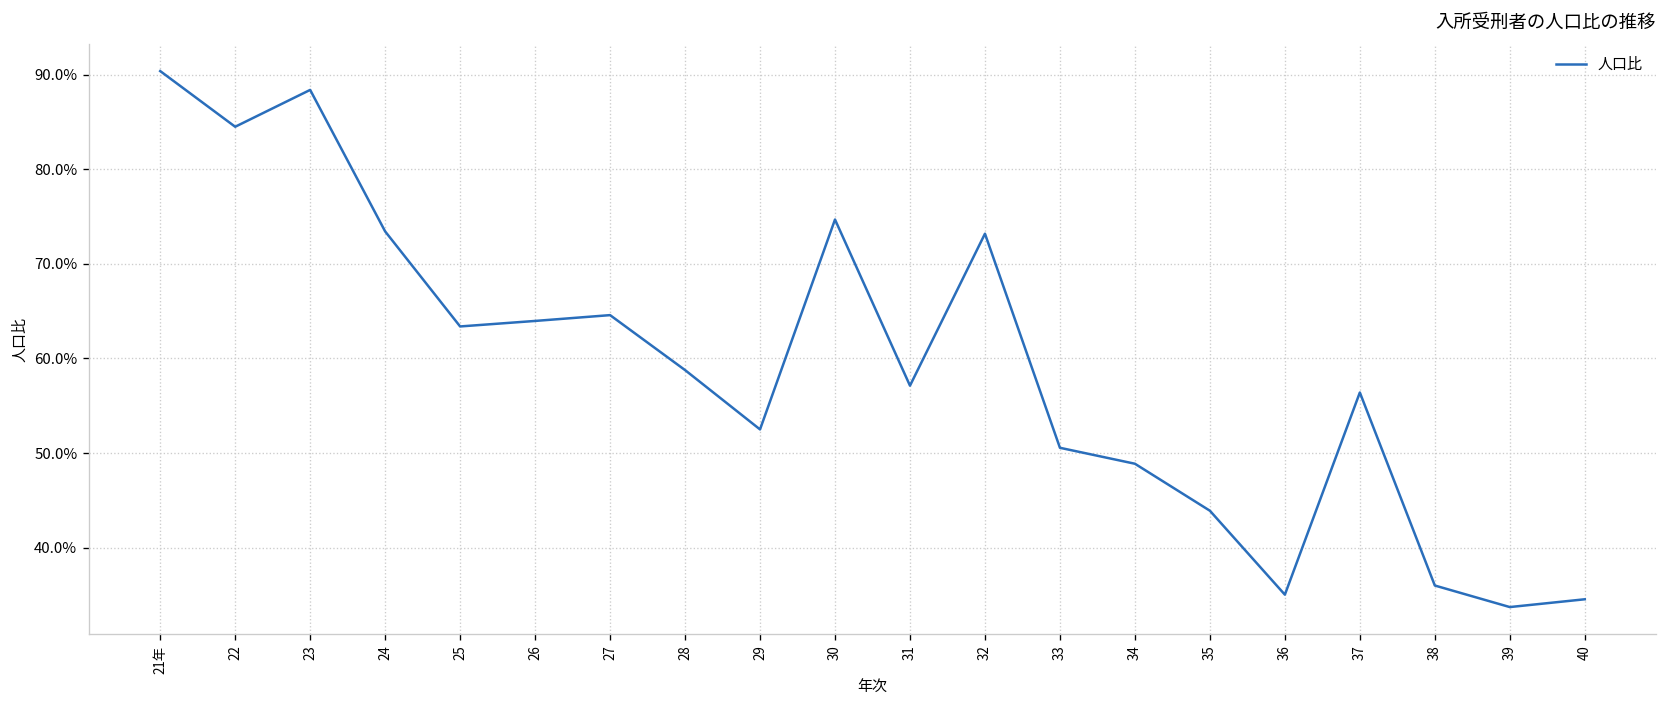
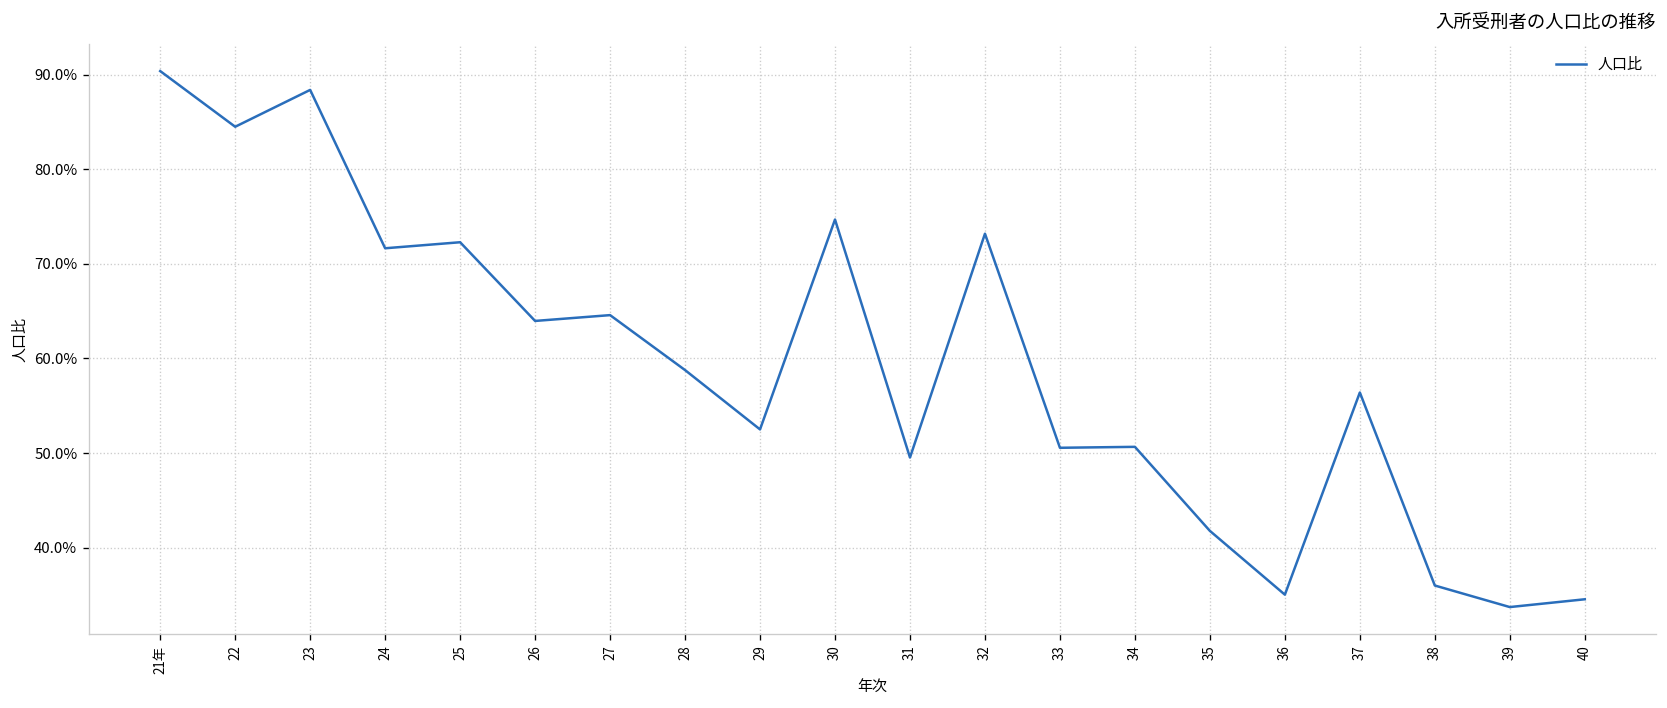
24: 73% -> 72%
25: 63% -> 72%
31: 57% -> 50%
34: 49% -> 51%
35: 44% -> 42%
